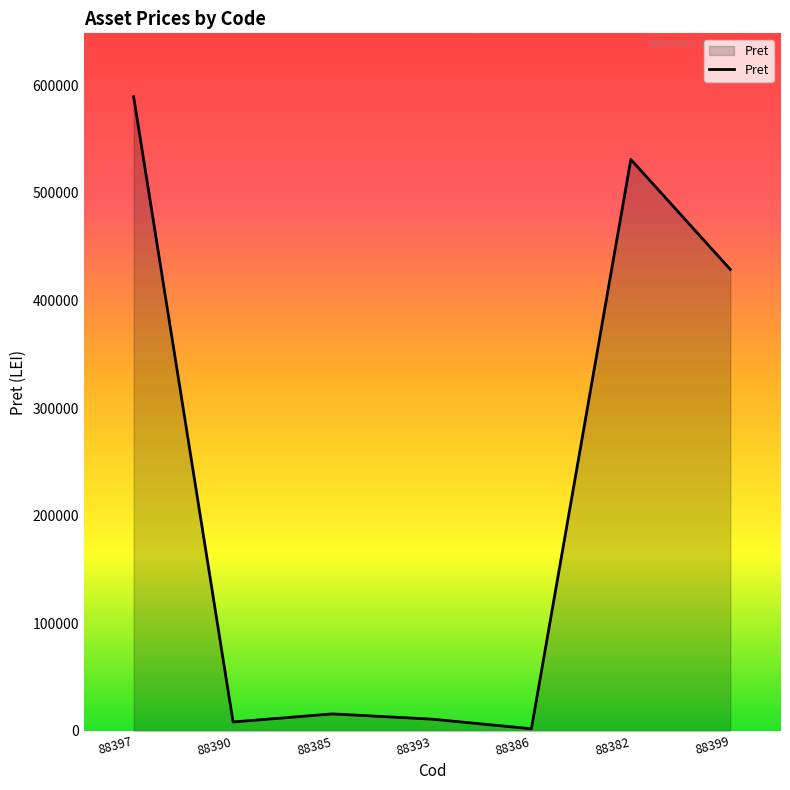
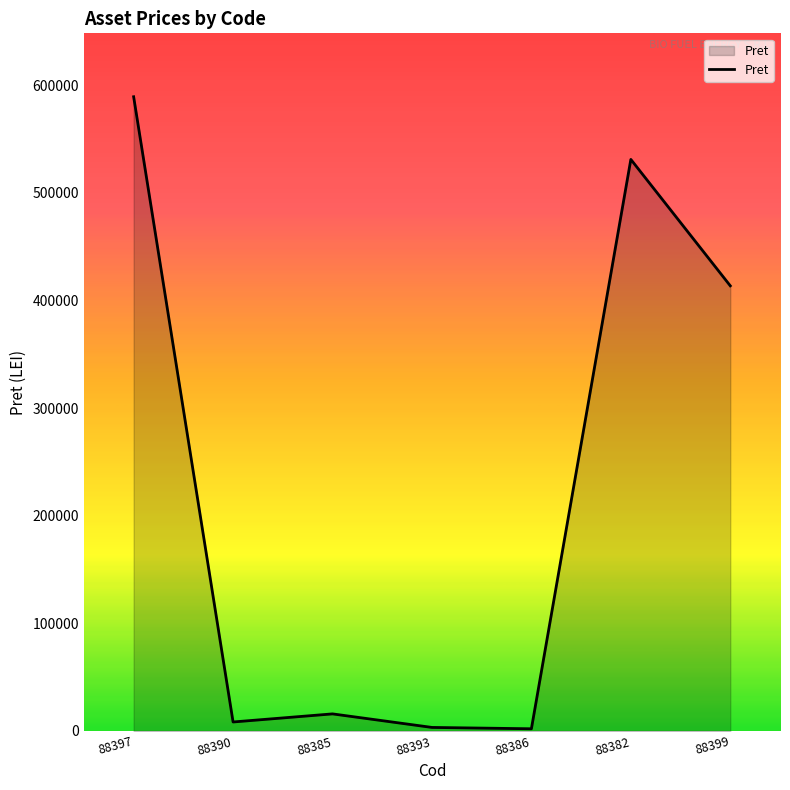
88393: 11000 -> 3000
88399: 429000 -> 414000
